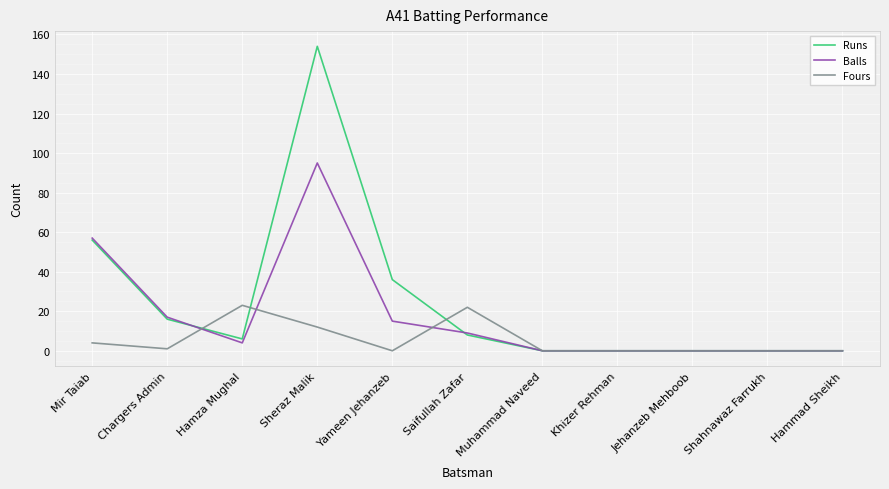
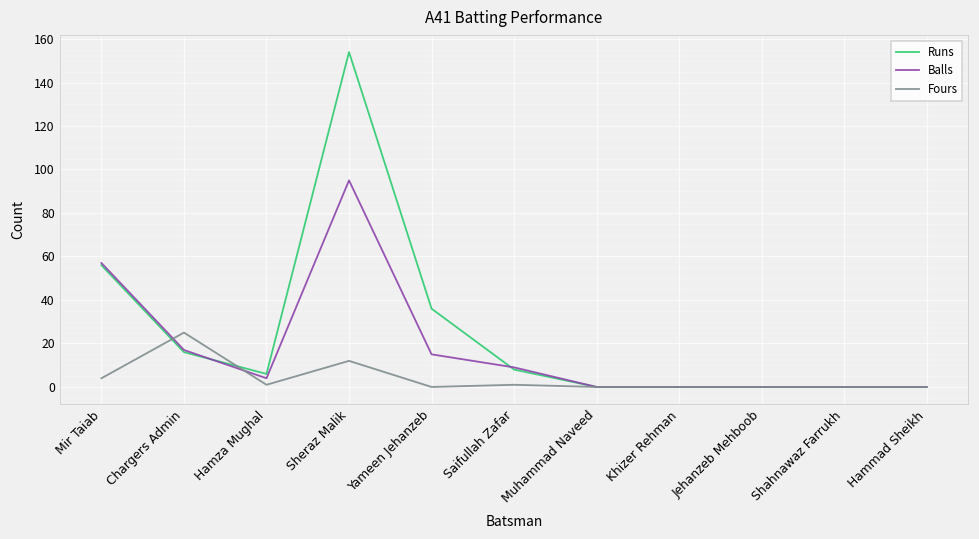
Fours, Chargers Admin: 1 -> 25
Fours, Hamza Mughal: 23 -> 1
Fours, Saifullah Zafar: 22 -> 1
